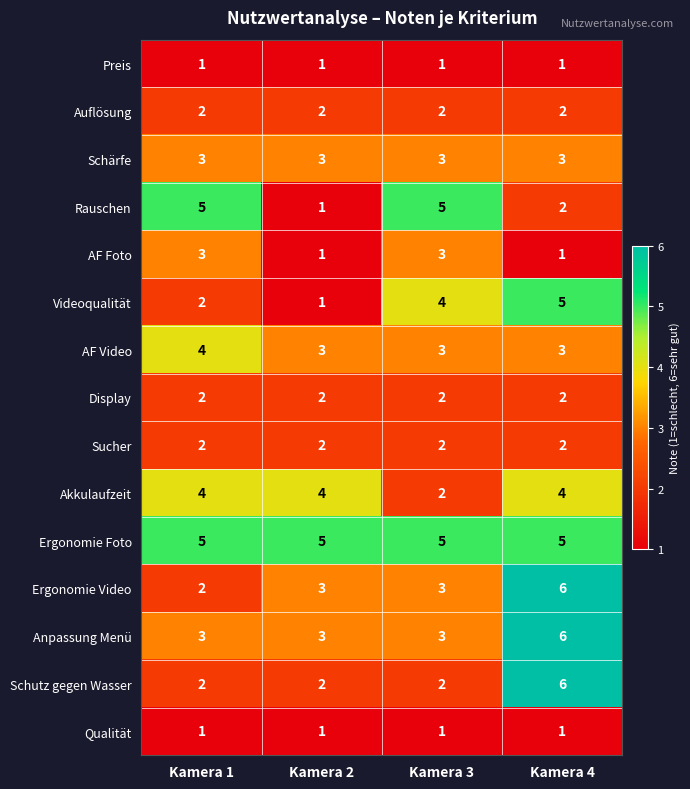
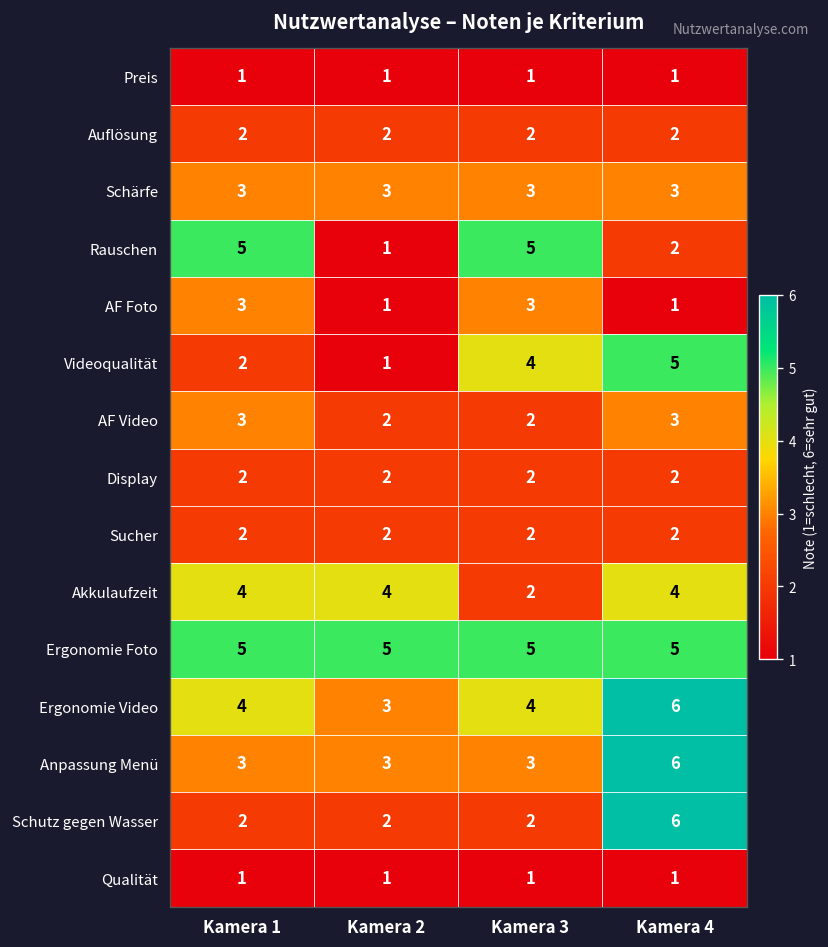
AF Video, Kamera 1: 4 -> 3
AF Video, Kamera 2: 3 -> 2
AF Video, Kamera 3: 3 -> 2
Ergonomie Video, Kamera 1: 2 -> 4
Ergonomie Video, Kamera 3: 3 -> 4
